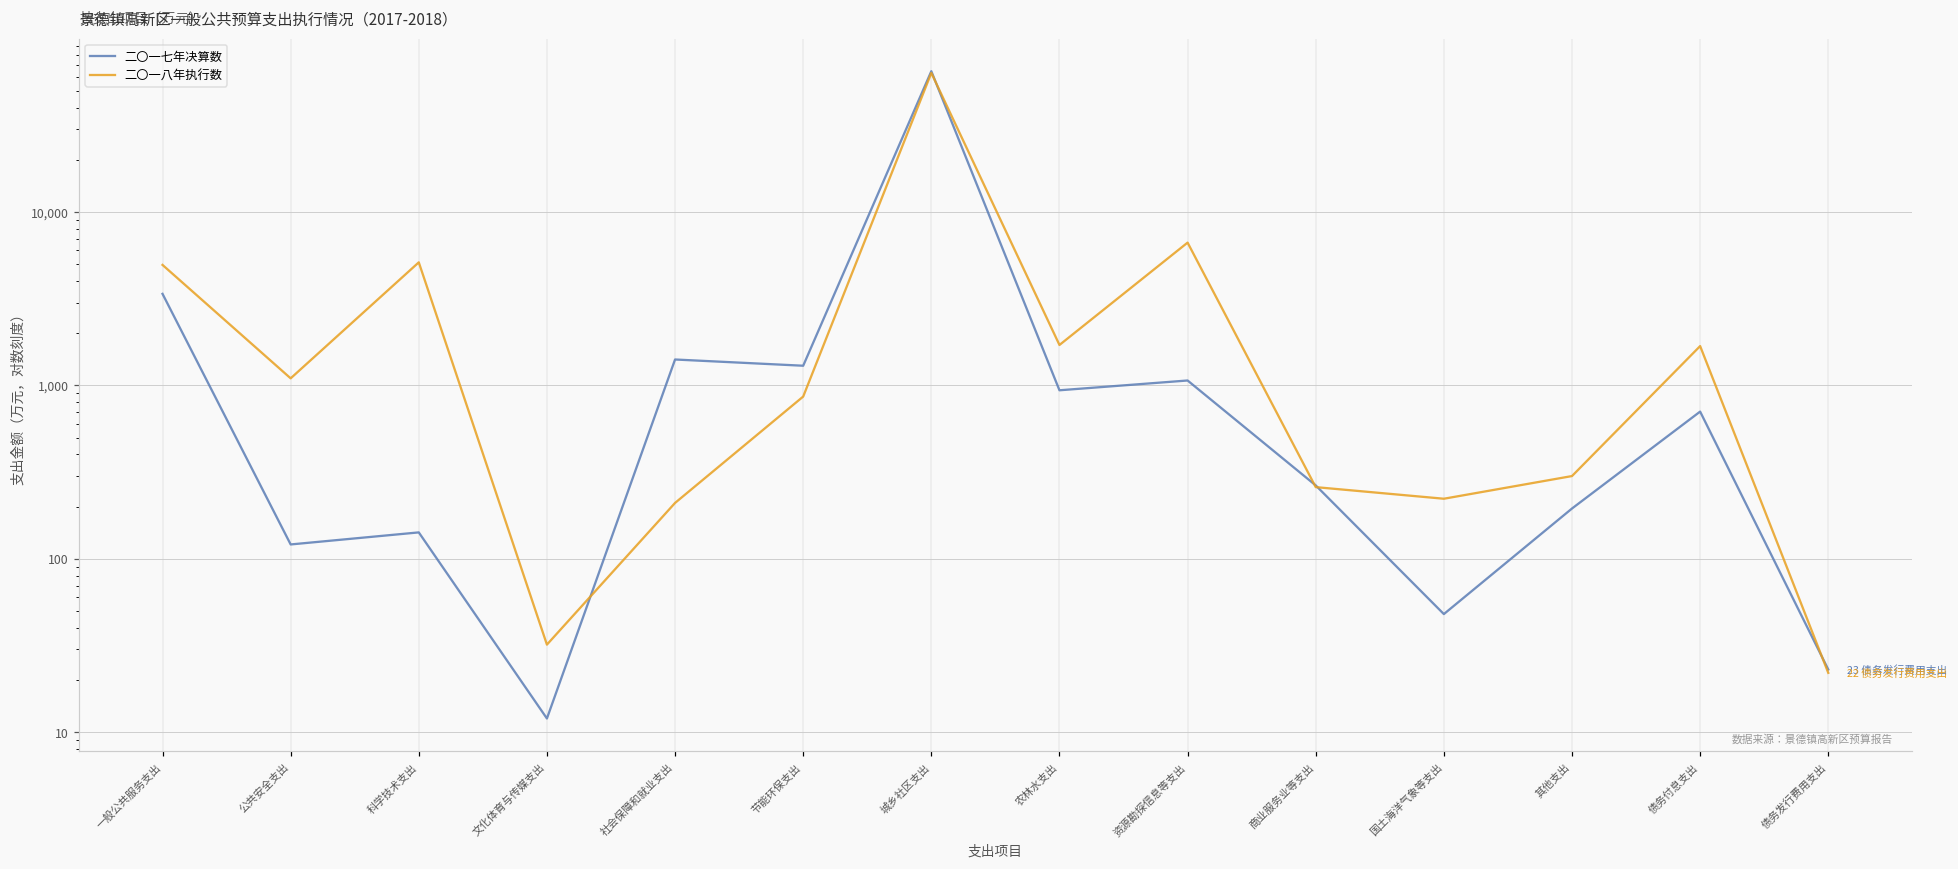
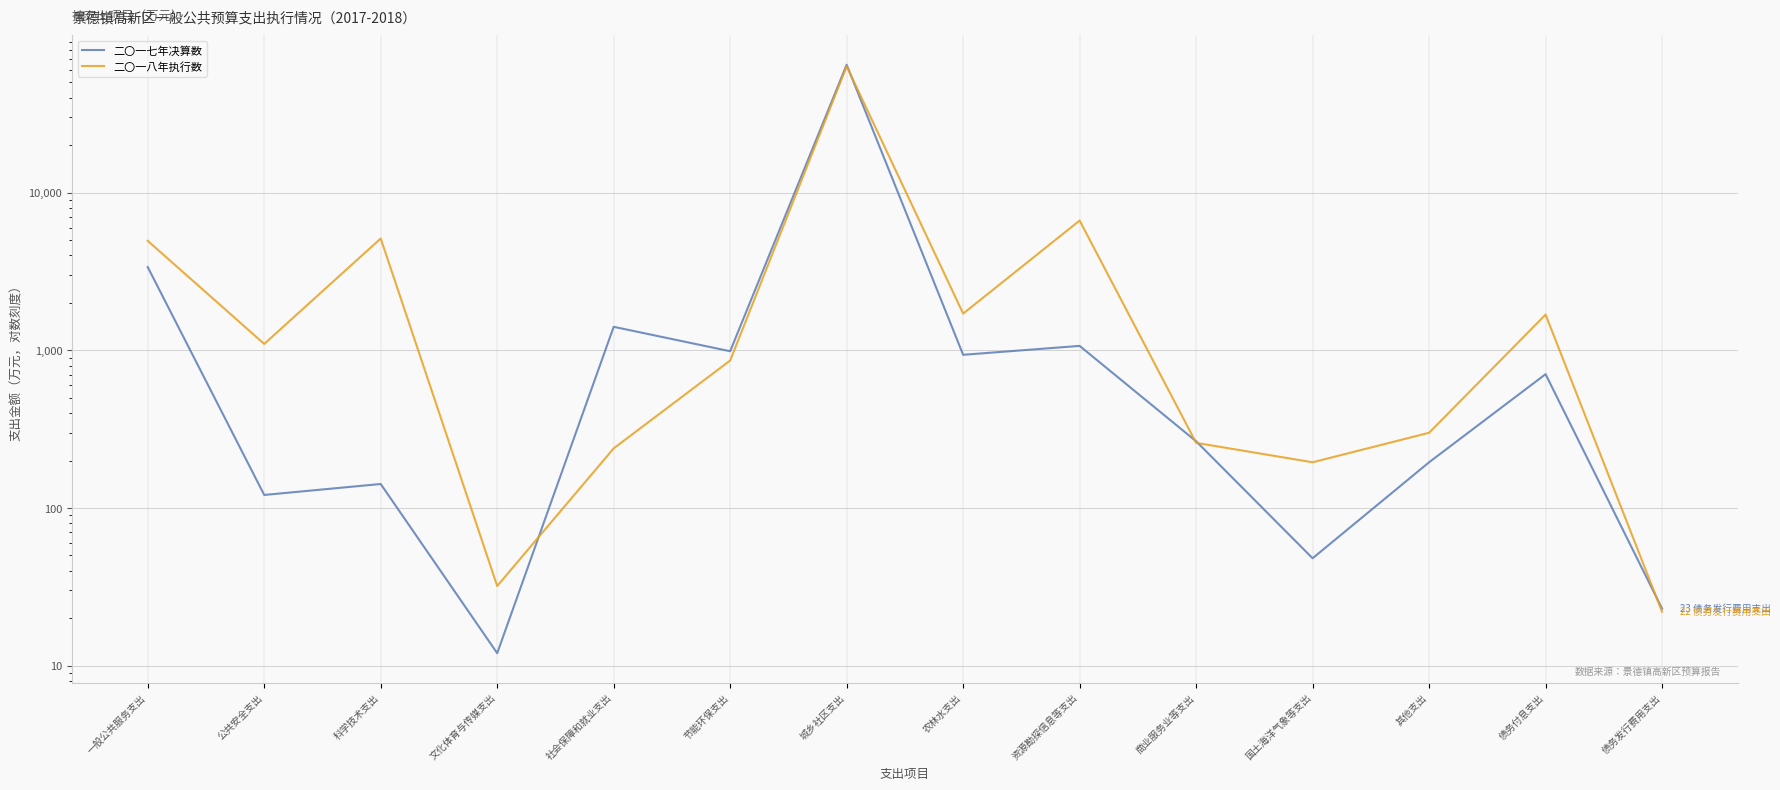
二〇一八年执行数, 社会保障和就业支出: 210 -> 240
二〇一七年决算数, 节能环保支出: 1,300 -> 1,000
二〇一八年执行数, 国土海洋气象等支出: 220 -> 200
